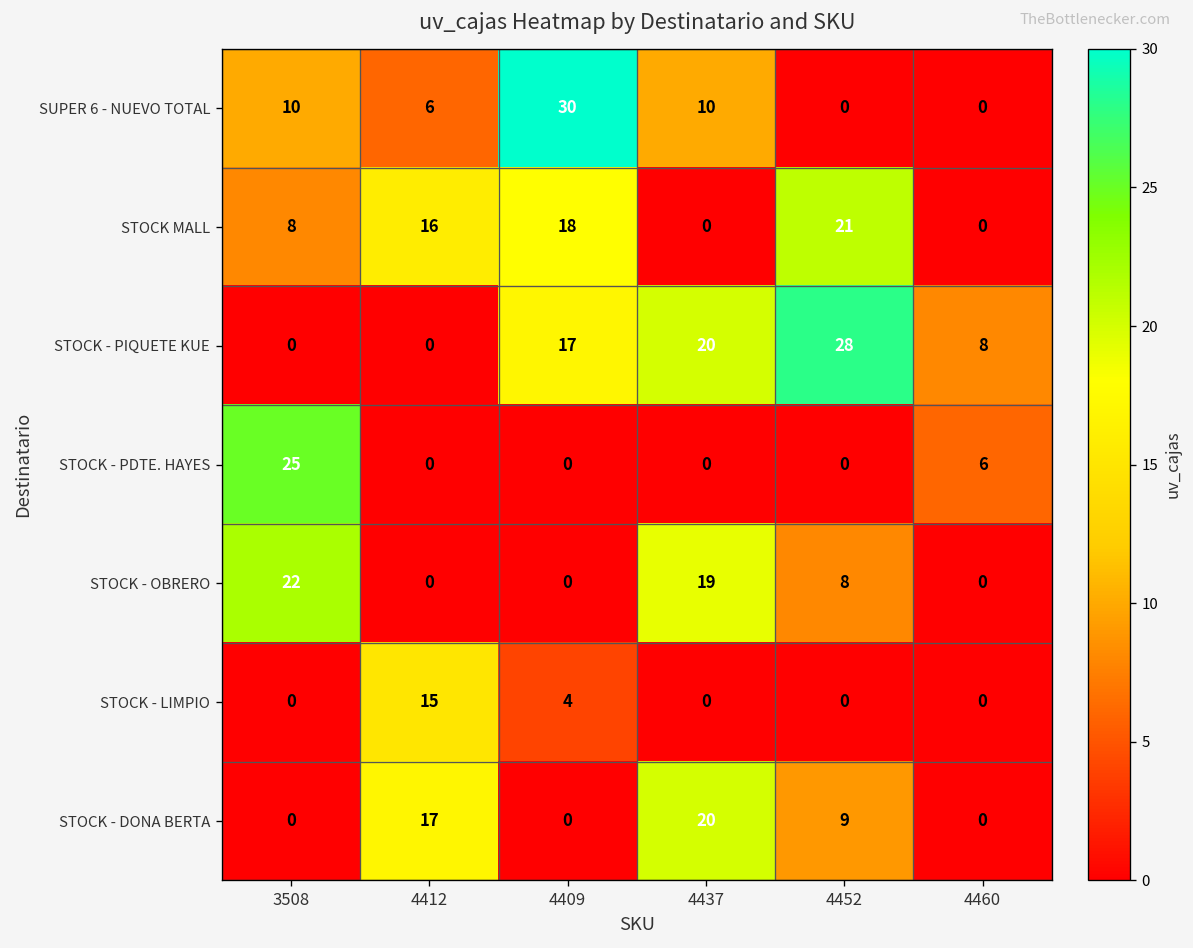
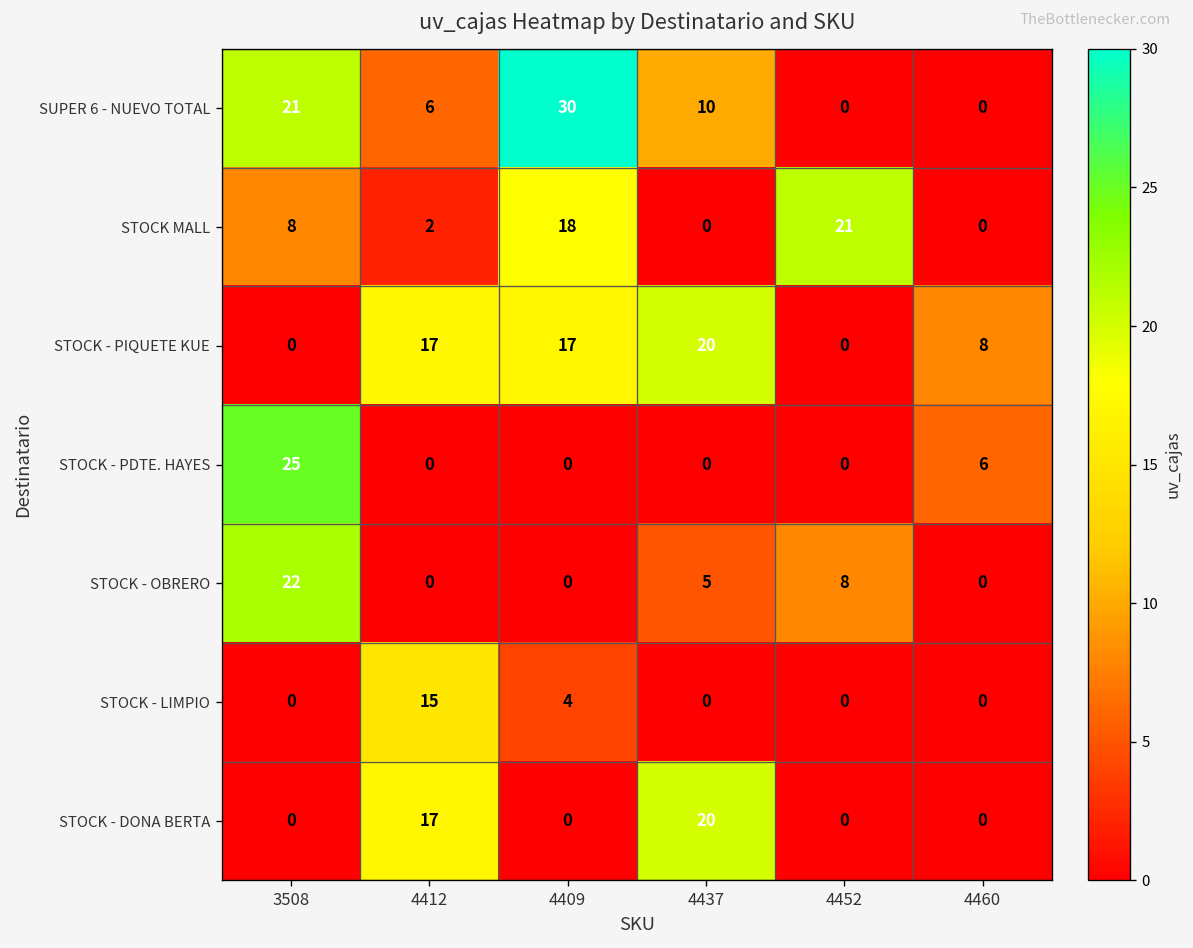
SUPER 6 - NUEVO TOTAL, 3508: 10 -> 21
STOCK MALL, 4412: 16 -> 2
STOCK - PIQUETE KUE, 4412: 0 -> 17
STOCK - PIQUETE KUE, 4452: 28 -> 0
STOCK - OBRERO, 4437: 19 -> 5
STOCK - DONA BERTA, 4452: 9 -> 0
